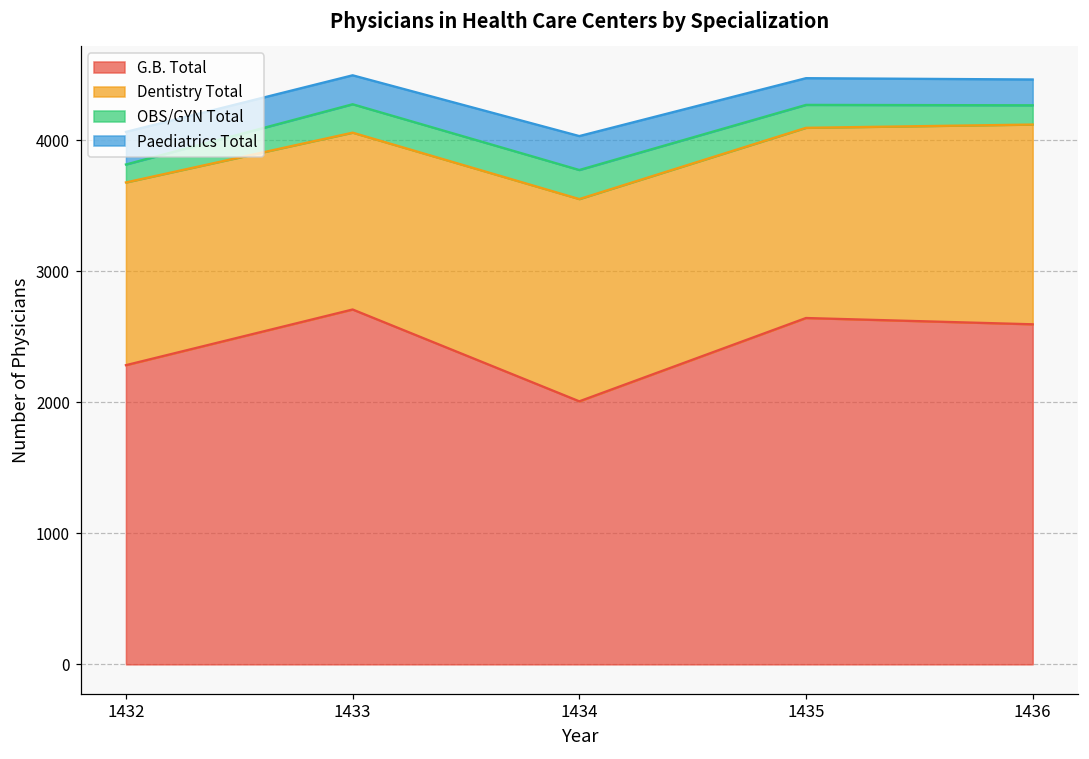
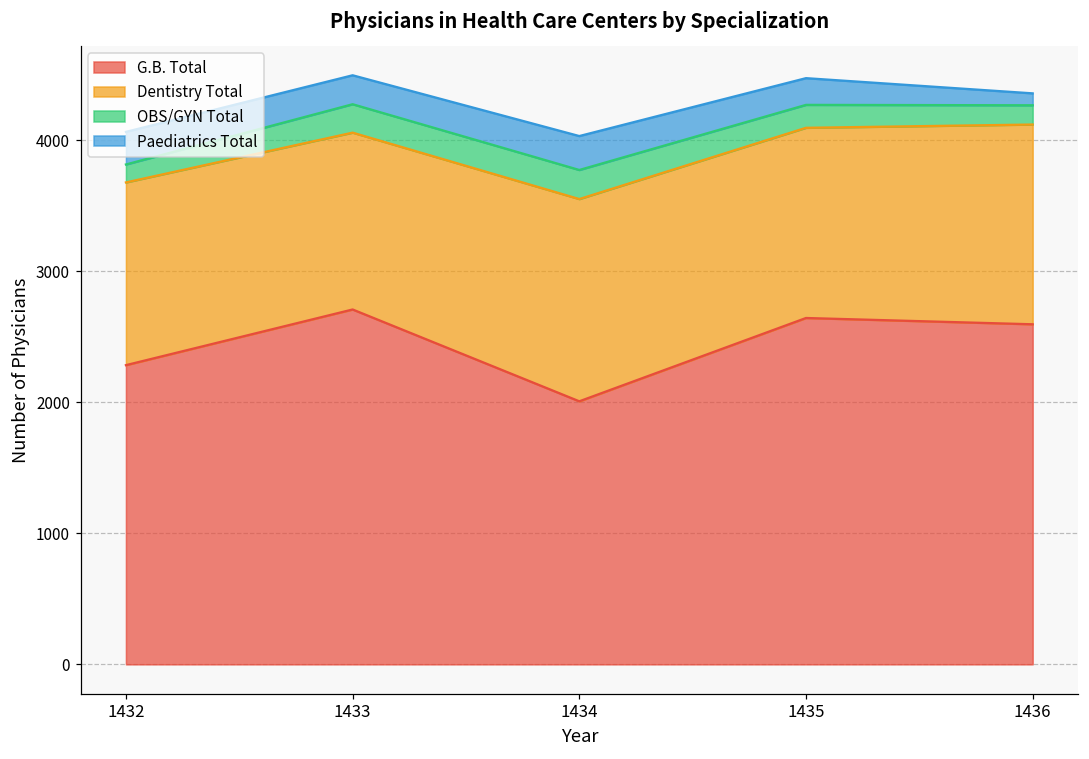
Paediatrics Total, 1436: 200 -> 90
